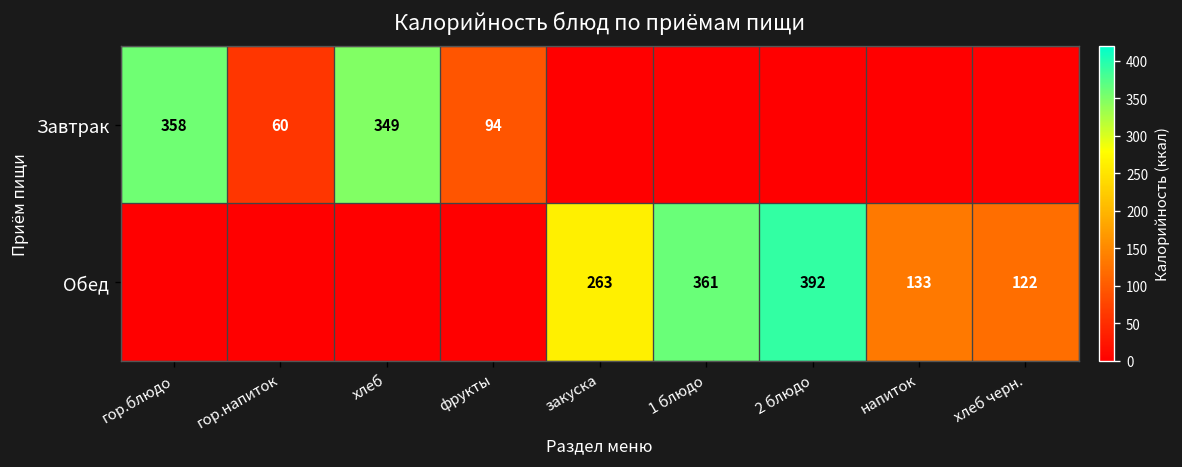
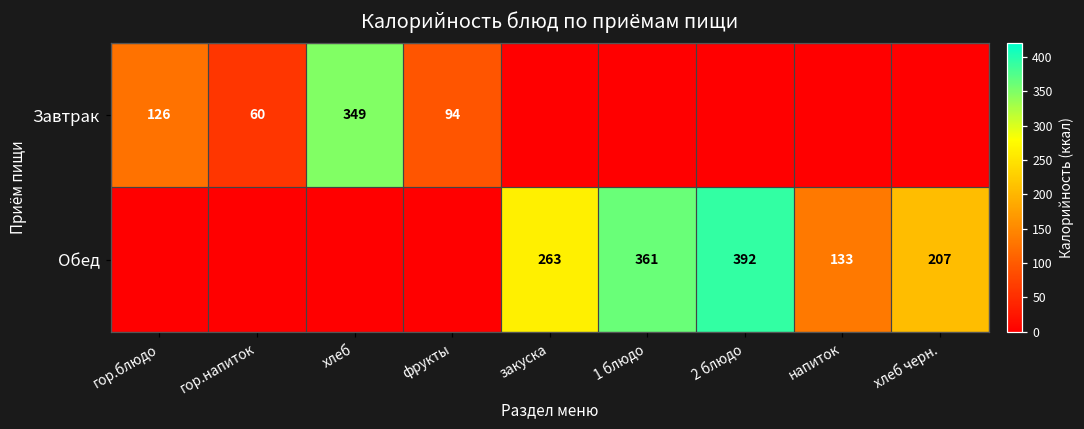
Завтрак, гор.блюдо: 358 -> 126
Обед, хлеб черн.: 122 -> 207
